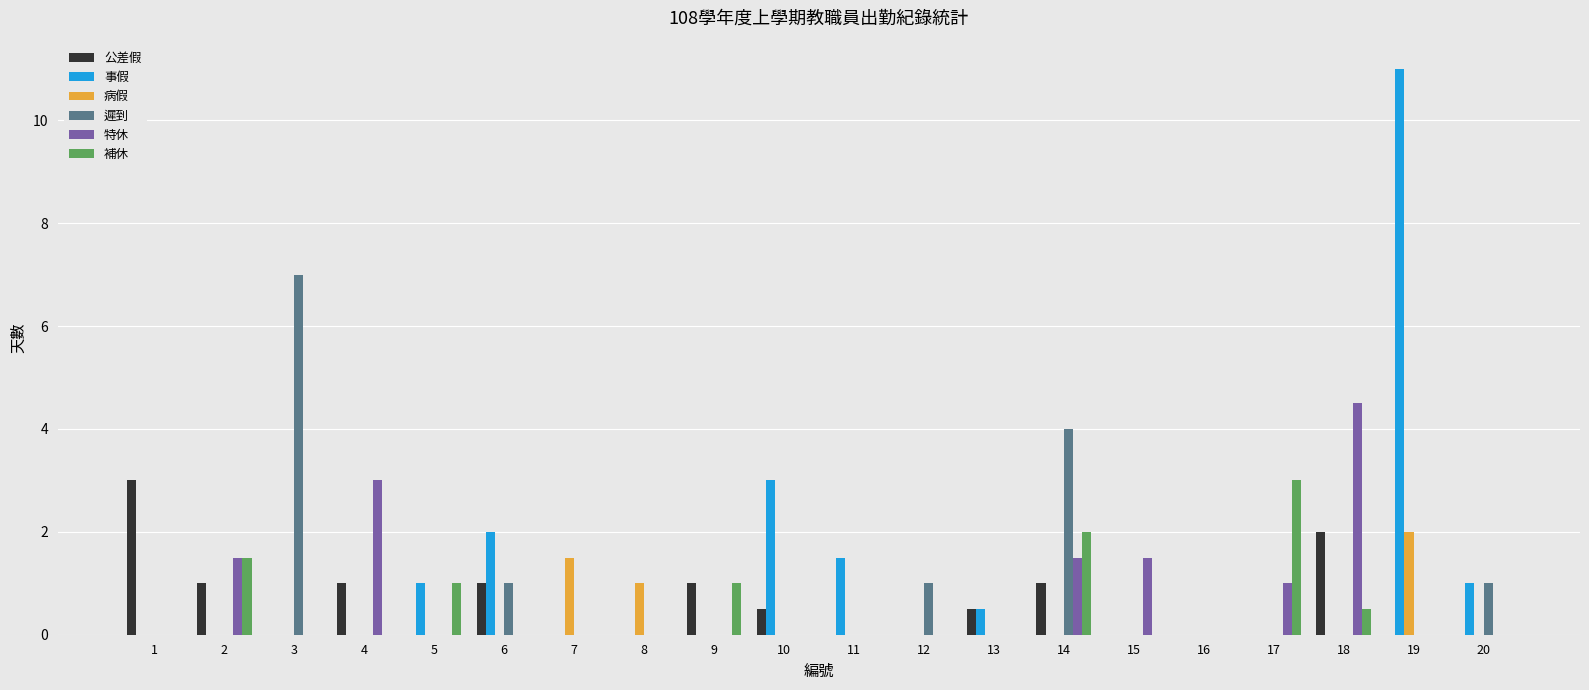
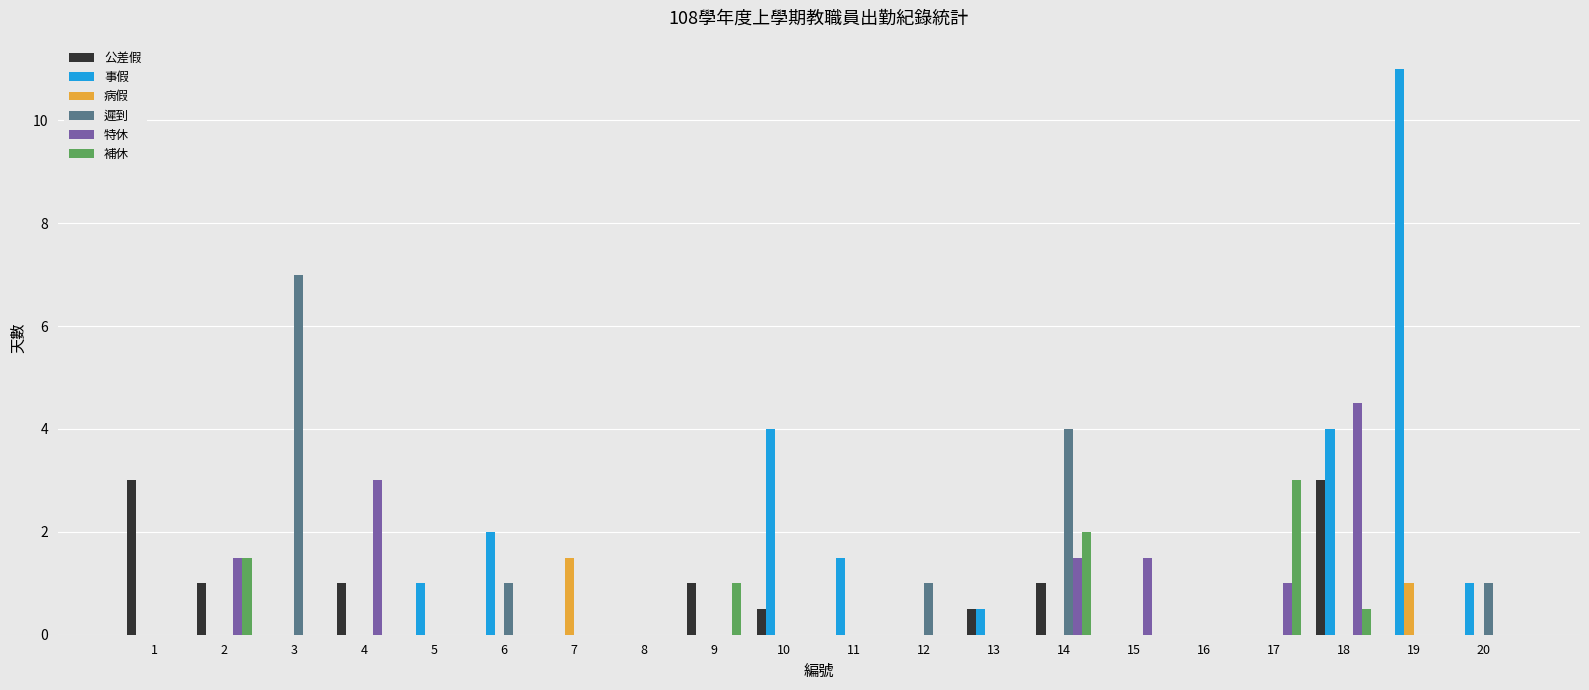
補休, 5: 1 -> 0
公差假, 6: 1 -> 0
病假, 8: 1 -> 0
事假, 10: 3 -> 4
公差假, 18: 2 -> 3
事假, 18: 0 -> 4
病假, 19: 2 -> 1
